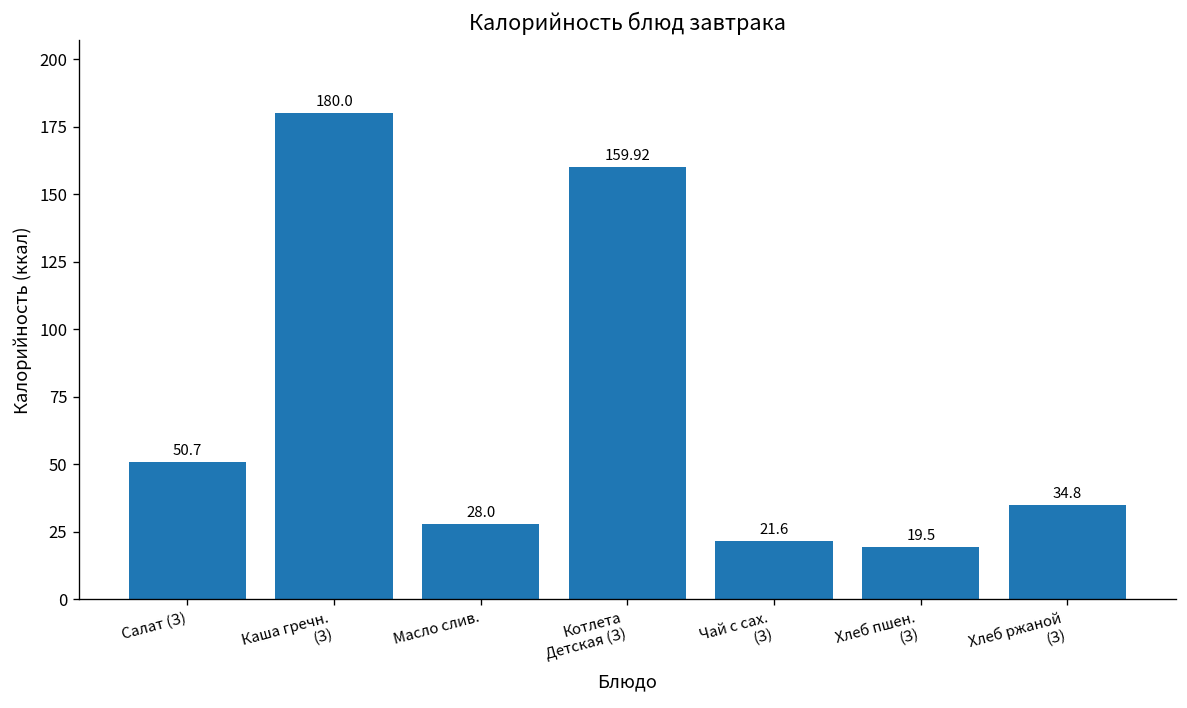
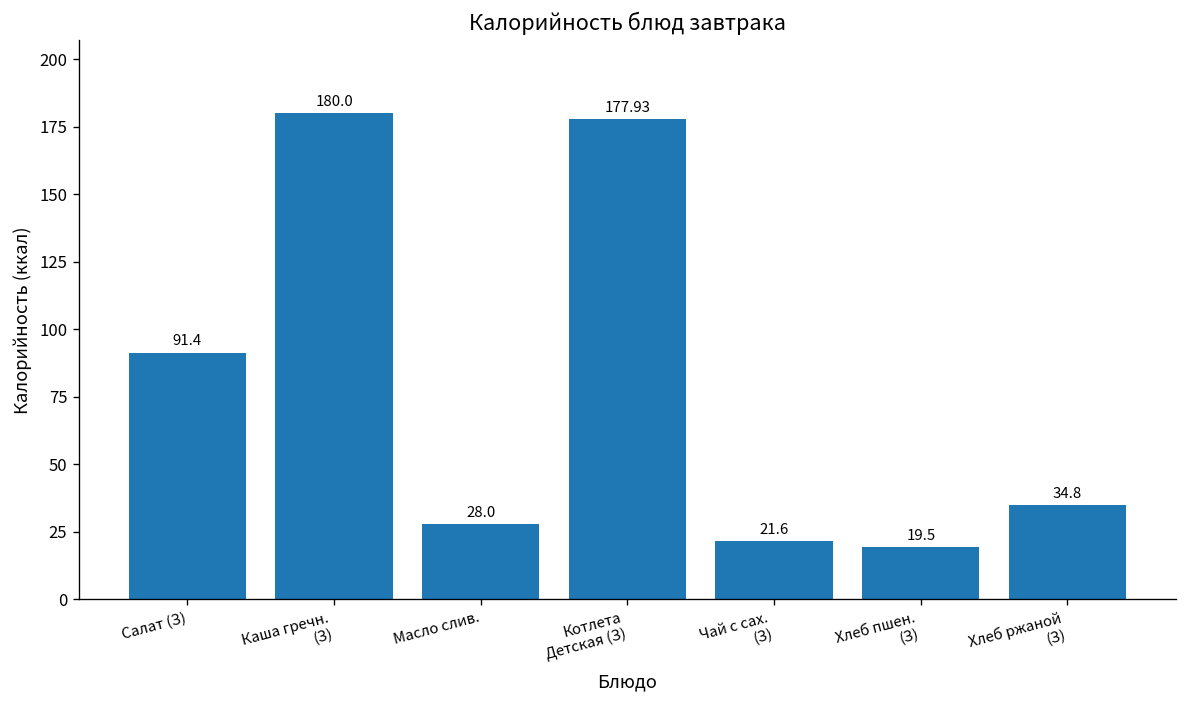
Салат (З): 50.7 -> 91.4
Котлета Детская (З): 159.92 -> 177.93
